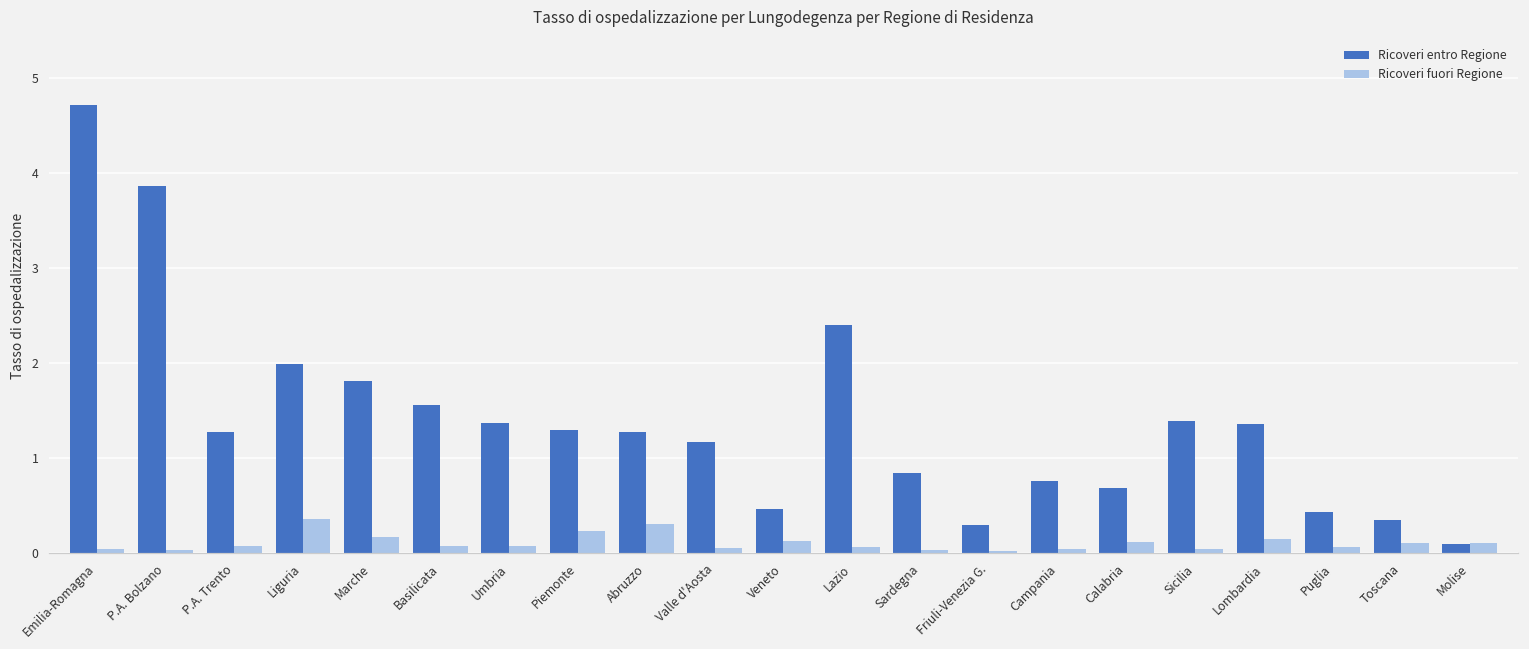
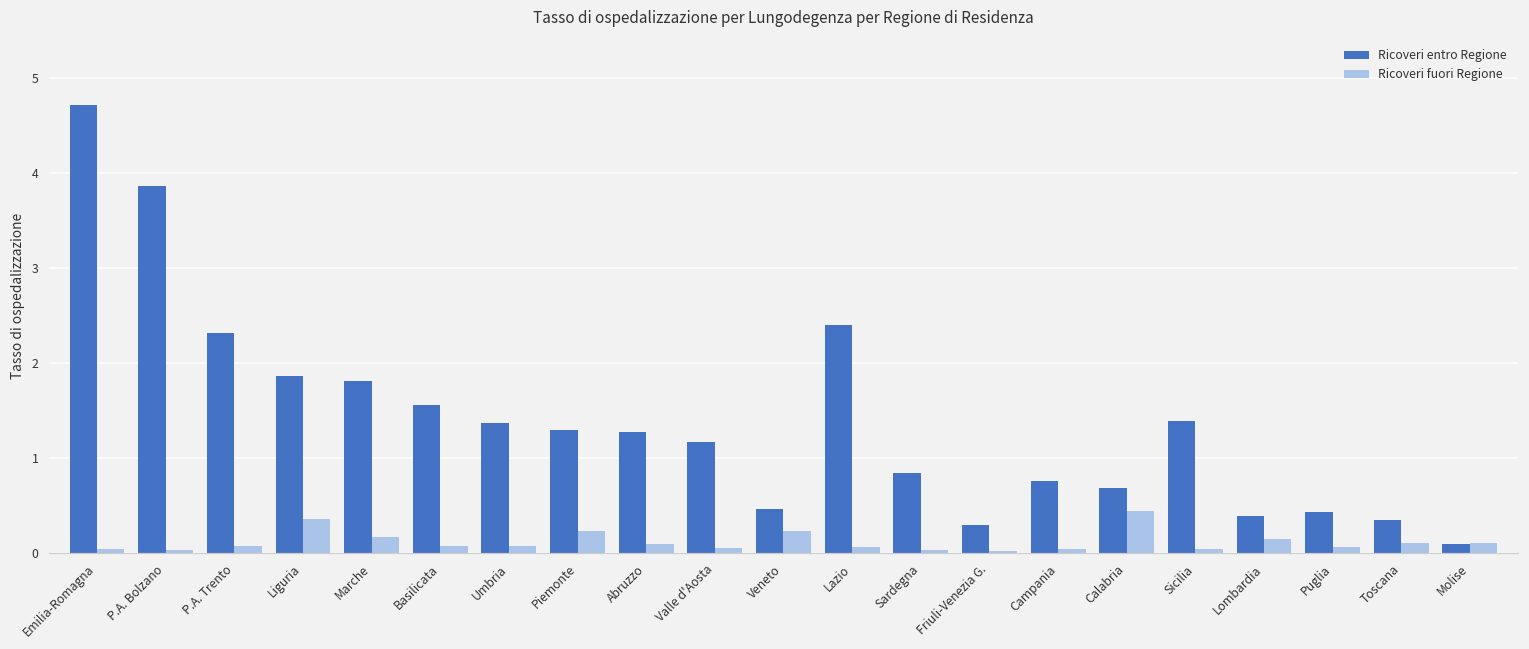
Ricoveri entro Regione, P.A. Trento: 1.3 -> 2.3
Ricoveri entro Regione, Liguria: 2.0 -> 1.9
Ricoveri fuori Regione, Abruzzo: 0.3 -> 0.1
Ricoveri fuori Regione, Veneto: 0.1 -> 0.2
Ricoveri fuori Regione, Calabria: 0.1 -> 0.4
Ricoveri entro Regione, Lombardia: 1.4 -> 0.4
